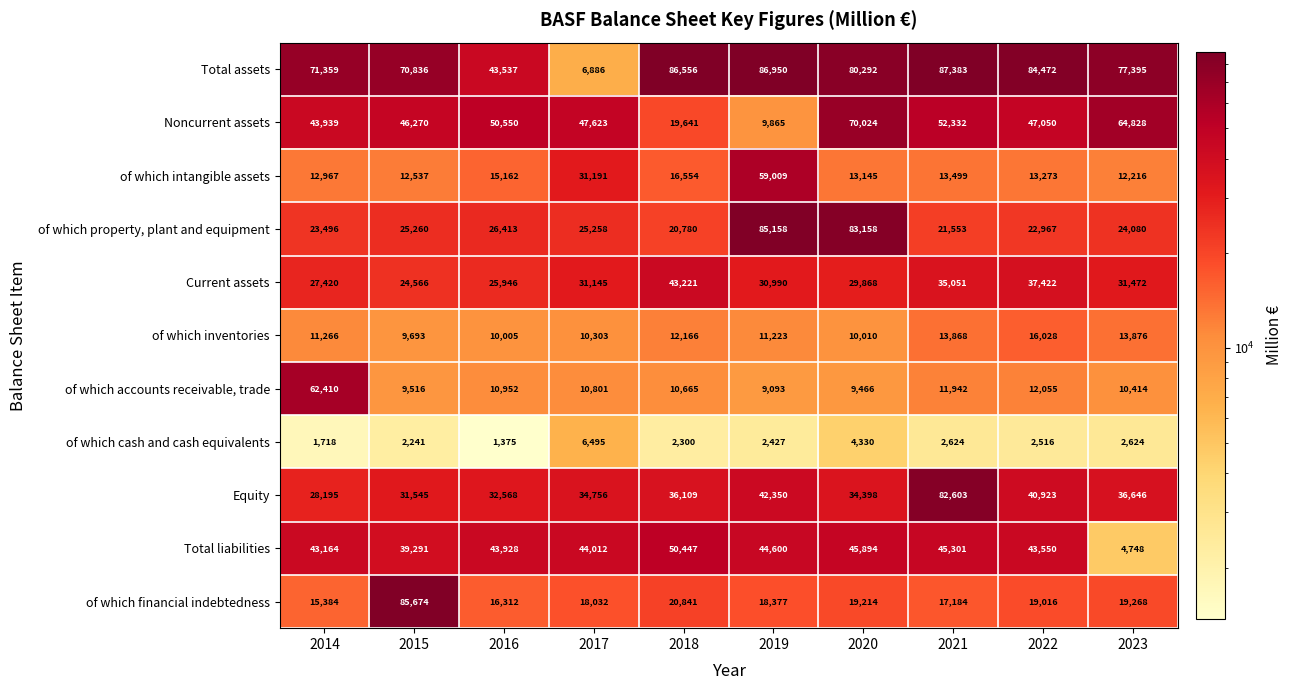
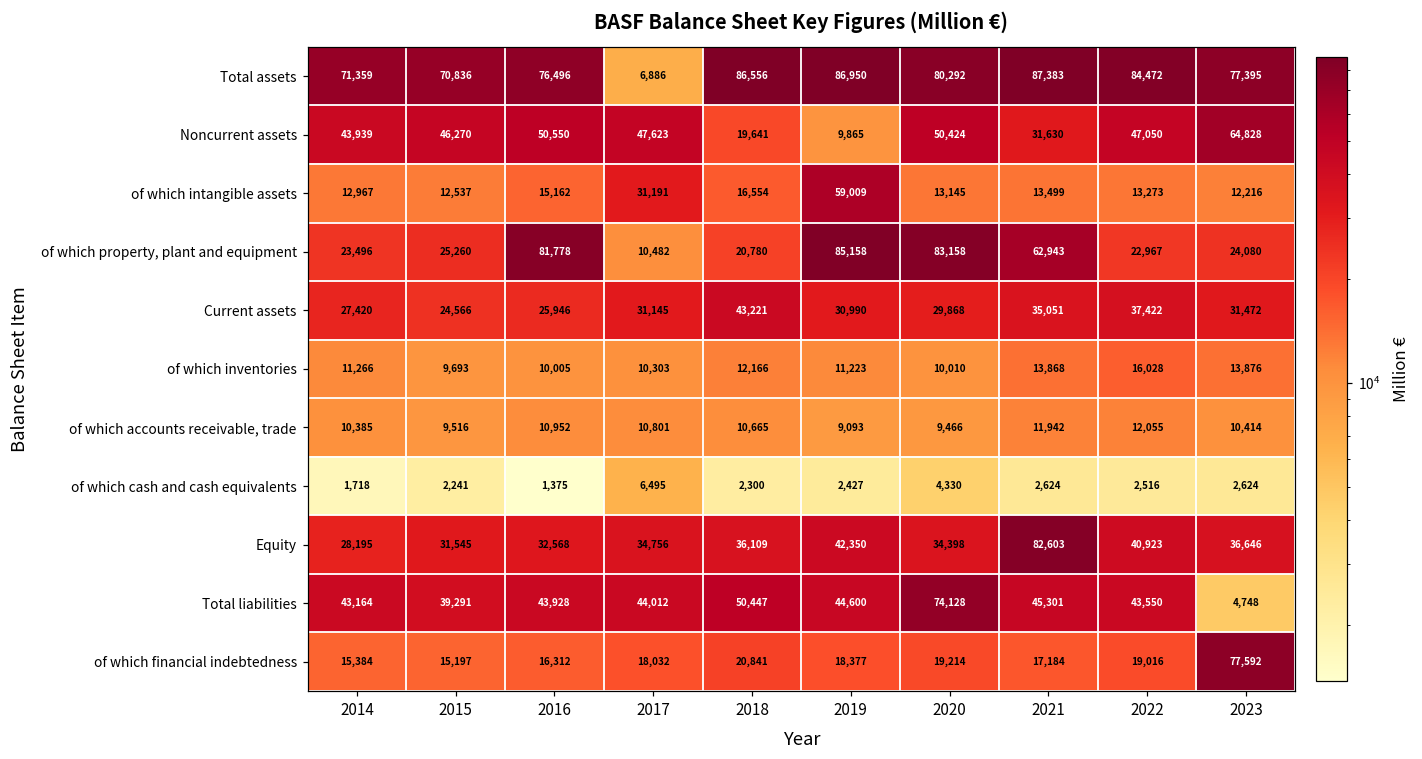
Total assets, 2016: 43,537 -> 76,496
Noncurrent assets, 2020: 70,024 -> 50,424
Noncurrent assets, 2021: 52,332 -> 31,630
of which property, plant and equipment, 2016: 26,413 -> 81,778
of which property, plant and equipment, 2017: 25,258 -> 10,482
of which property, plant and equipment, 2021: 21,553 -> 62,943
of which accounts receivable, trade, 2014: 62,410 -> 10,385
Total liabilities, 2020: 45,894 -> 74,128
of which financial indebtedness, 2015: 85,674 -> 15,197
of which financial indebtedness, 2023: 19,268 -> 77,592
